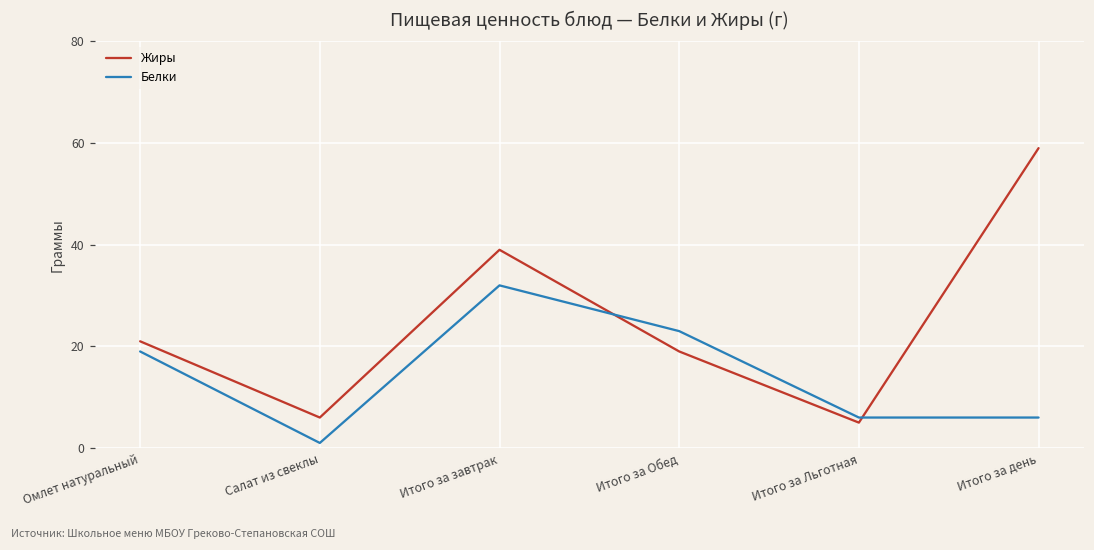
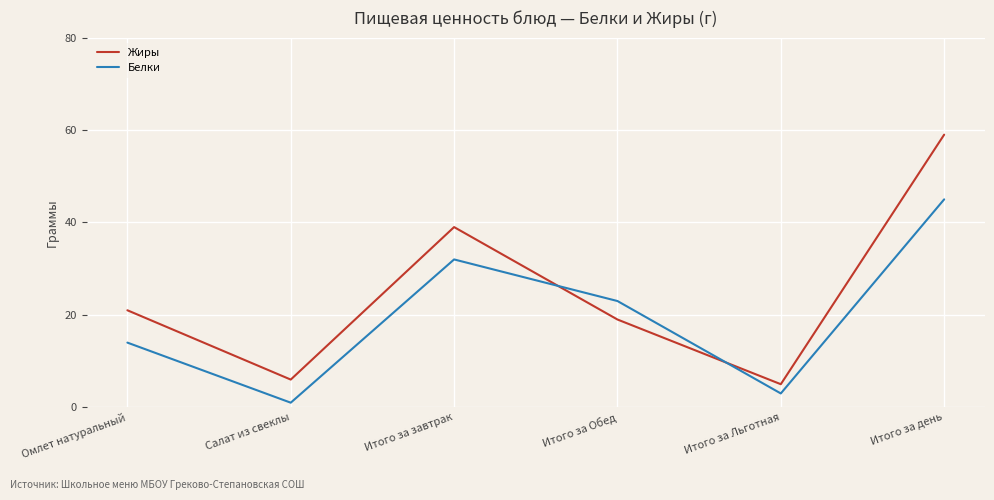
Белки, Омлет натуральный: 19 -> 14
Белки, Итого за Льготная: 6 -> 3
Белки, Итого за день: 6 -> 45
